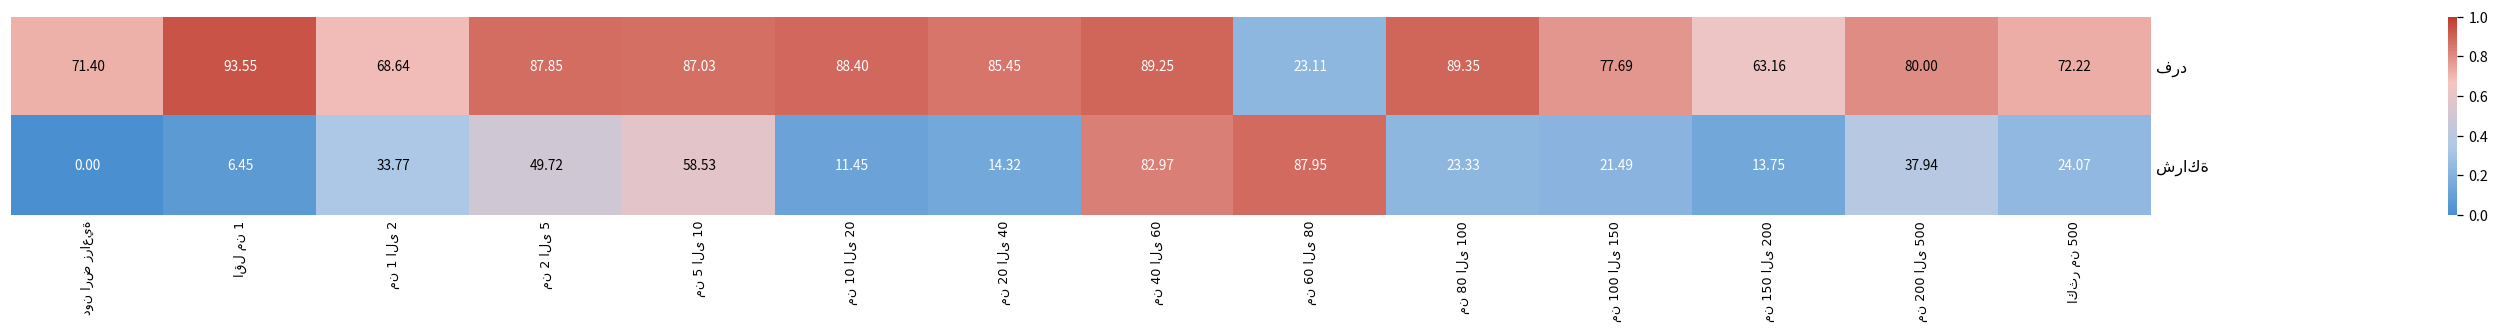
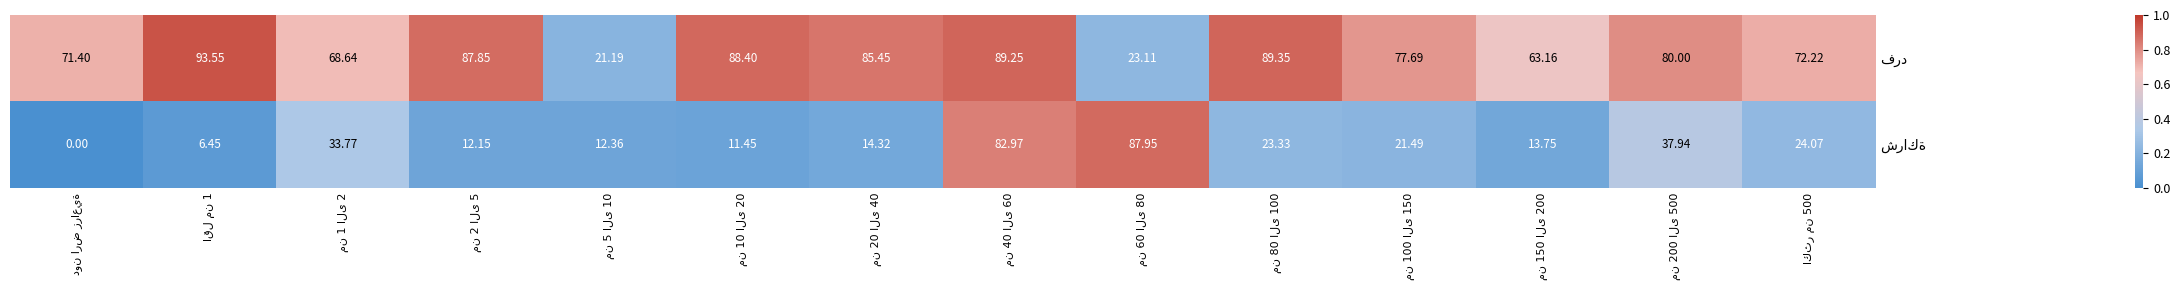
فرد, من 5 الى 10: 87.03 -> 21.19
شراكة, من 2 الى 5: 49.72 -> 12.15
شراكة, من 5 الى 10: 58.53 -> 12.36
